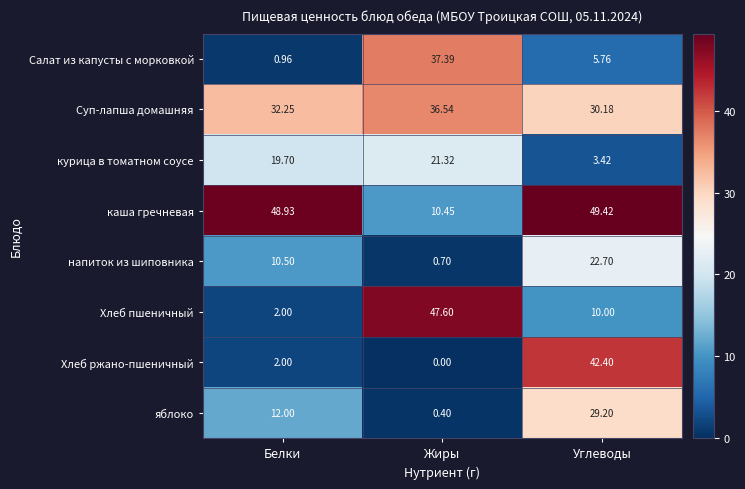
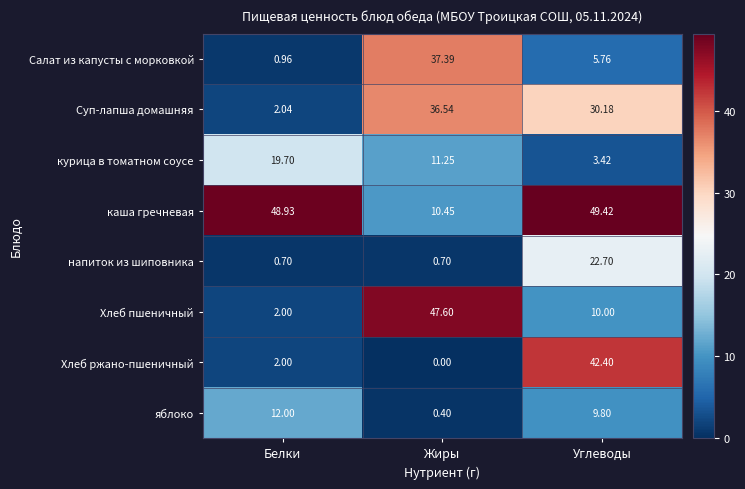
Суп-лапша домашняя, Белки: 32.25 -> 2.04
курица в томатном соусе, Жиры: 21.32 -> 11.25
напиток из шиповника, Белки: 10.50 -> 0.70
яблоко, Углеводы: 29.20 -> 9.80
